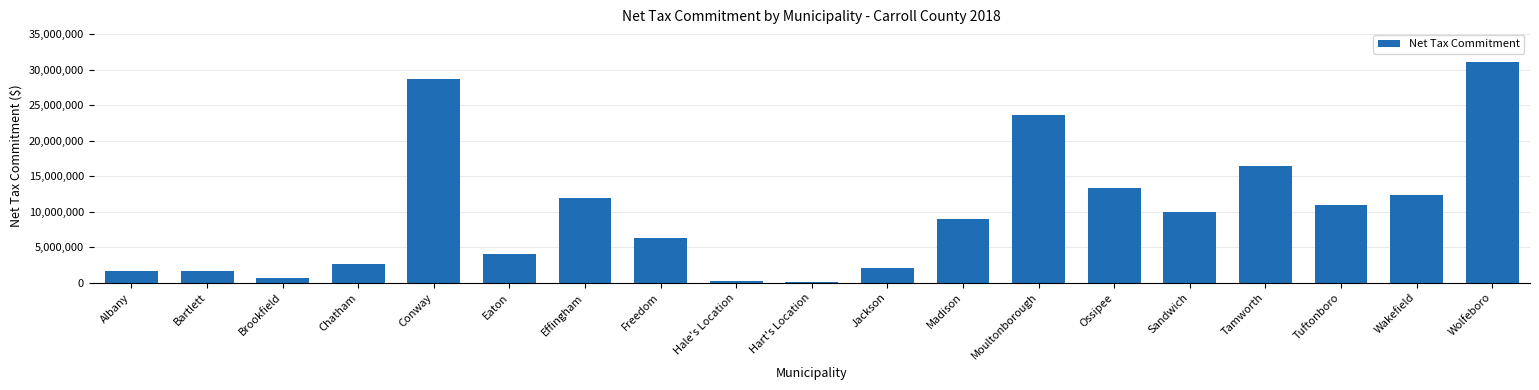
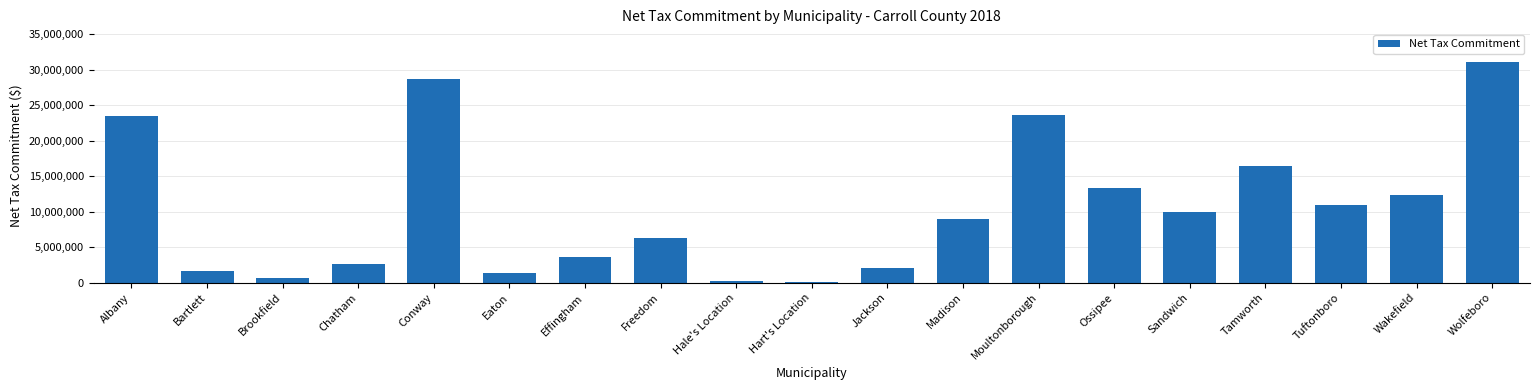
Albany: 2,000,000 -> 23,000,000
Eaton: 4,000,000 -> 1,000,000
Effingham: 12,000,000 -> 4,000,000
